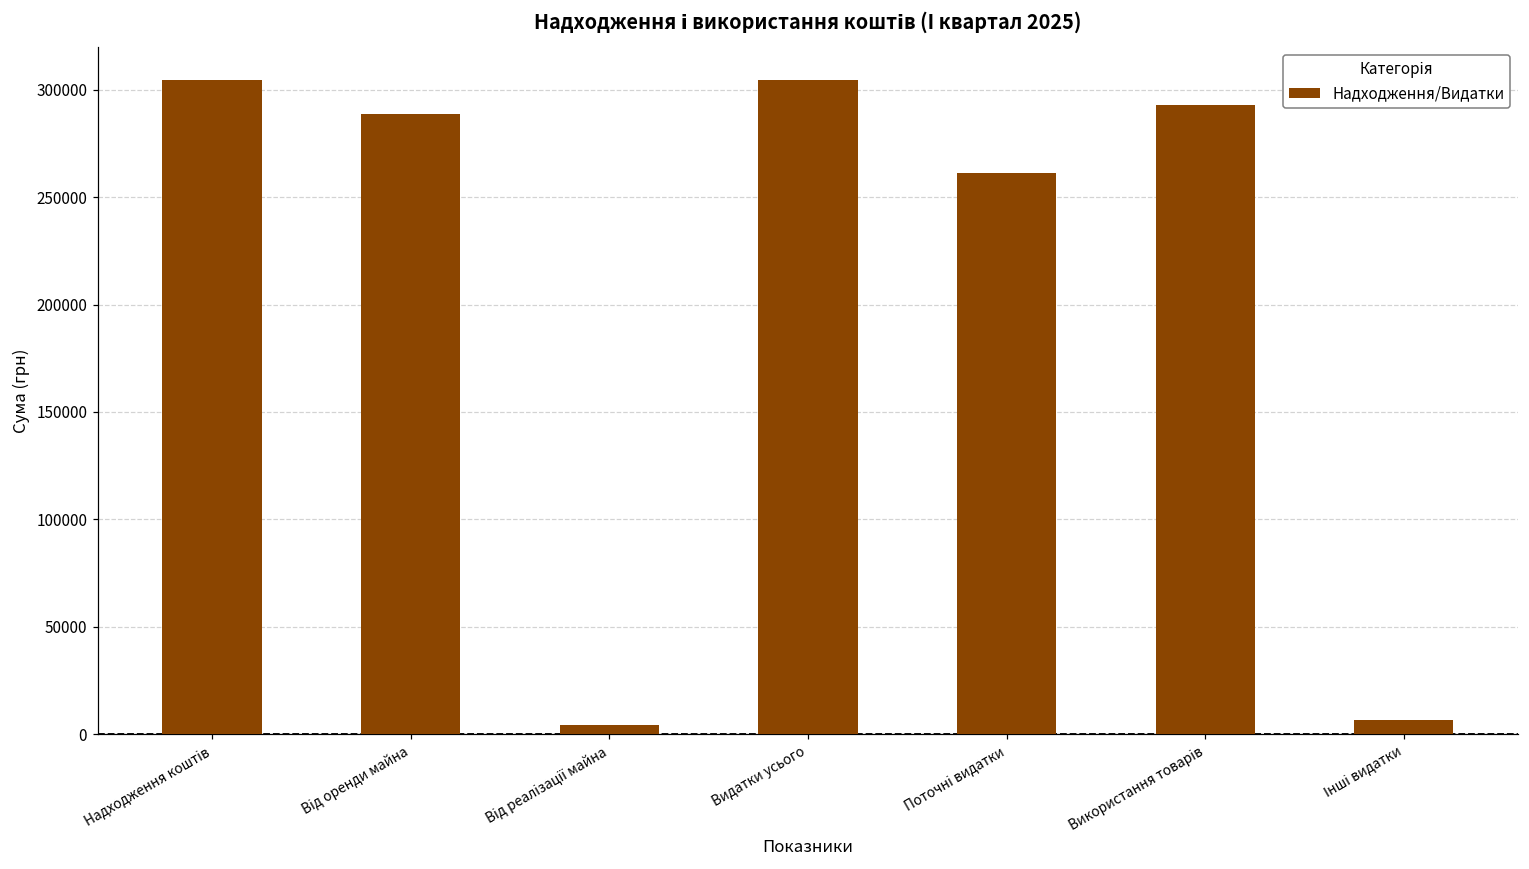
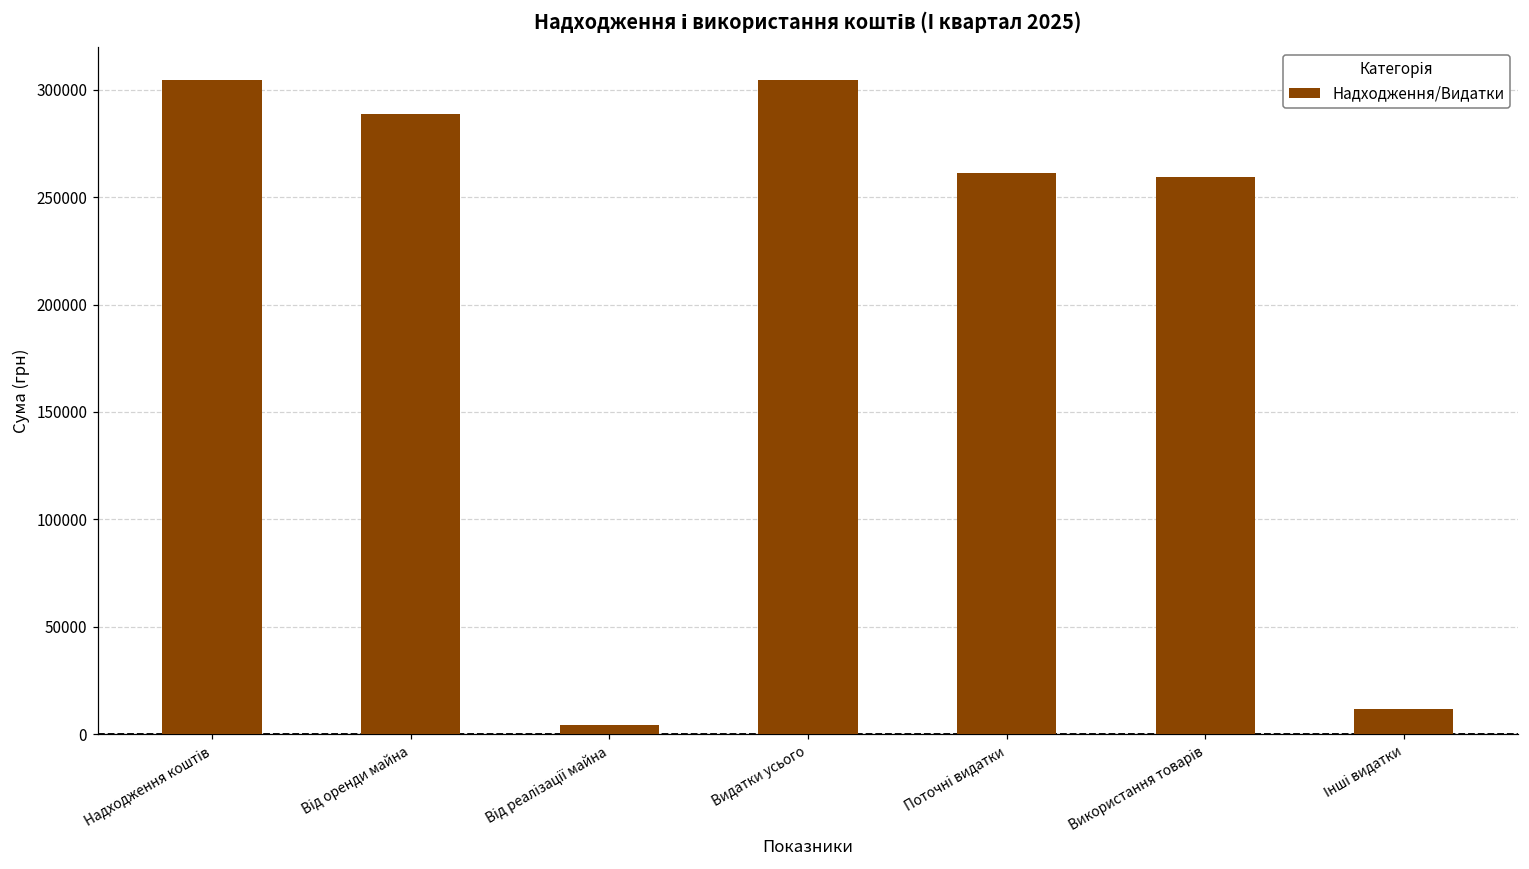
Використання товарів: 293000 -> 260000
Інші видатки: 7000 -> 12000
